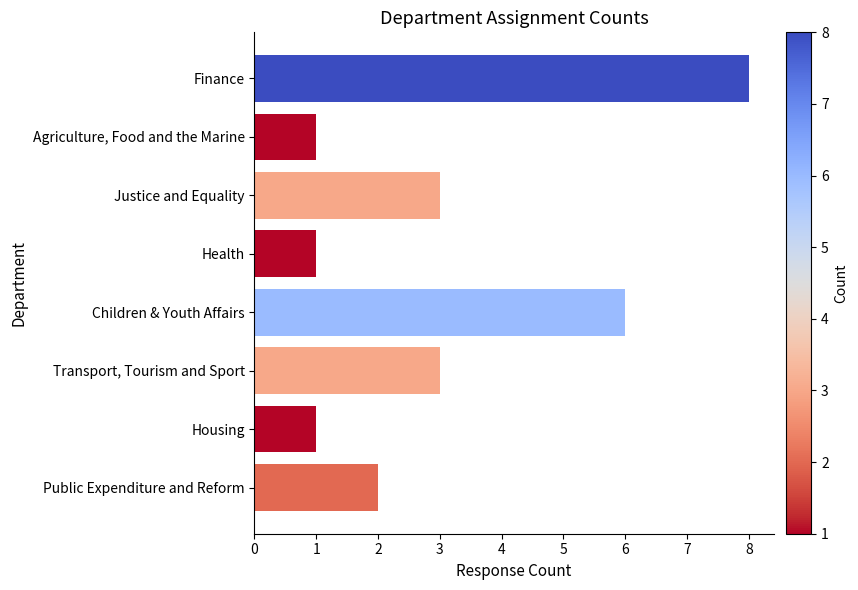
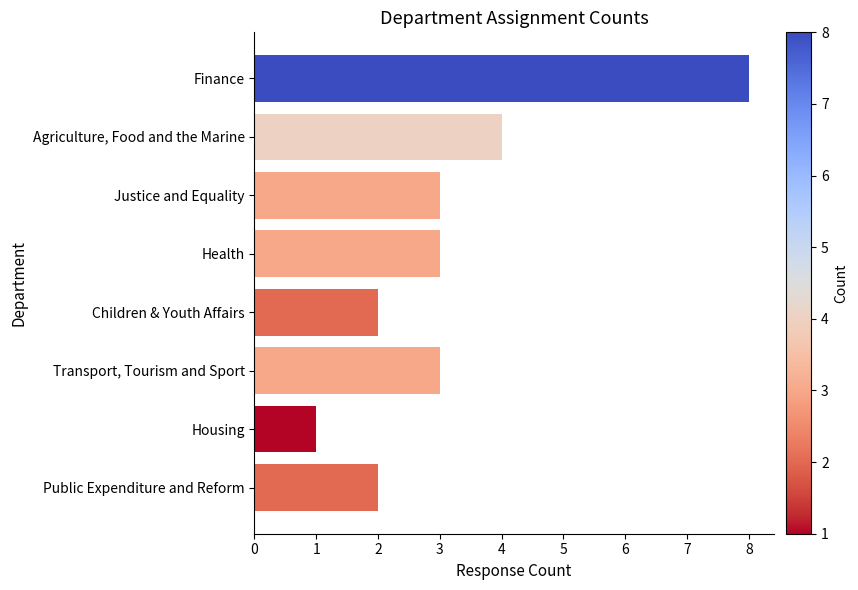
Agriculture, Food and the Marine: 1 -> 4
Health: 1 -> 3
Children & Youth Affairs: 6 -> 2
